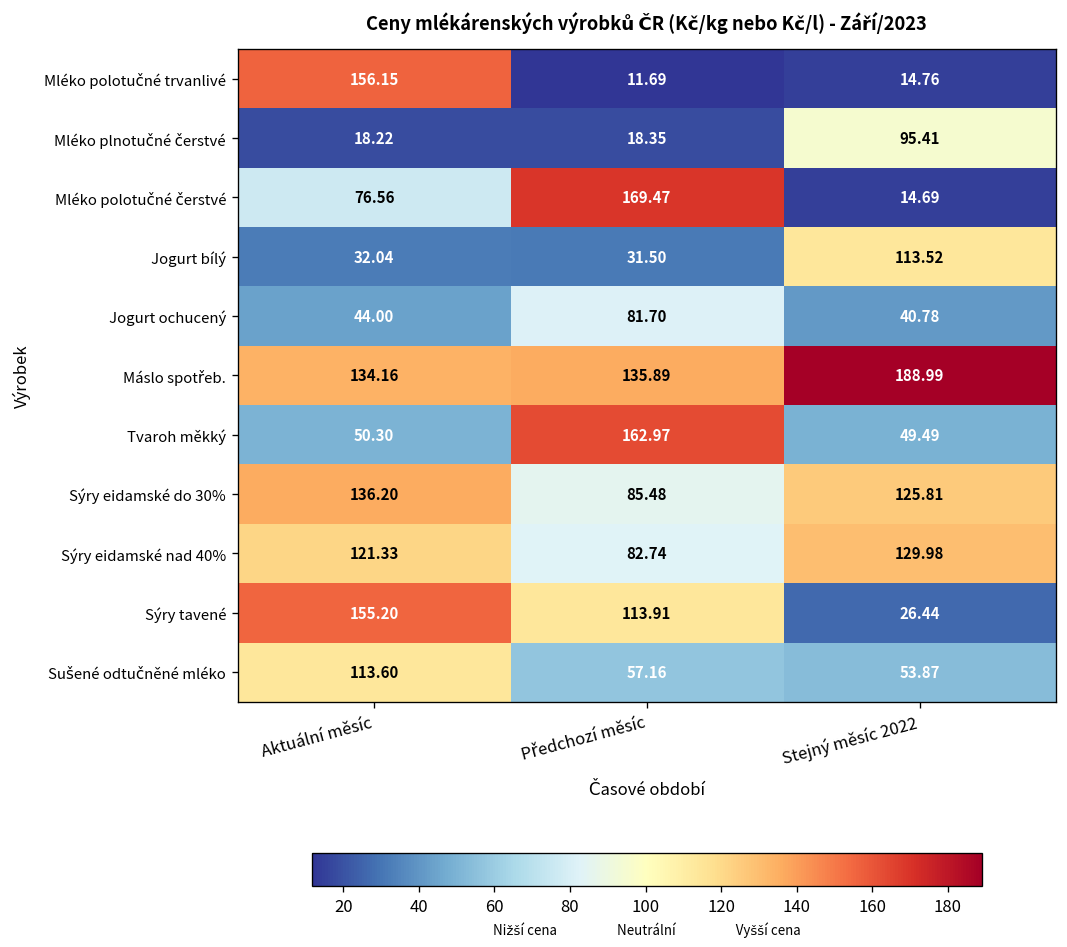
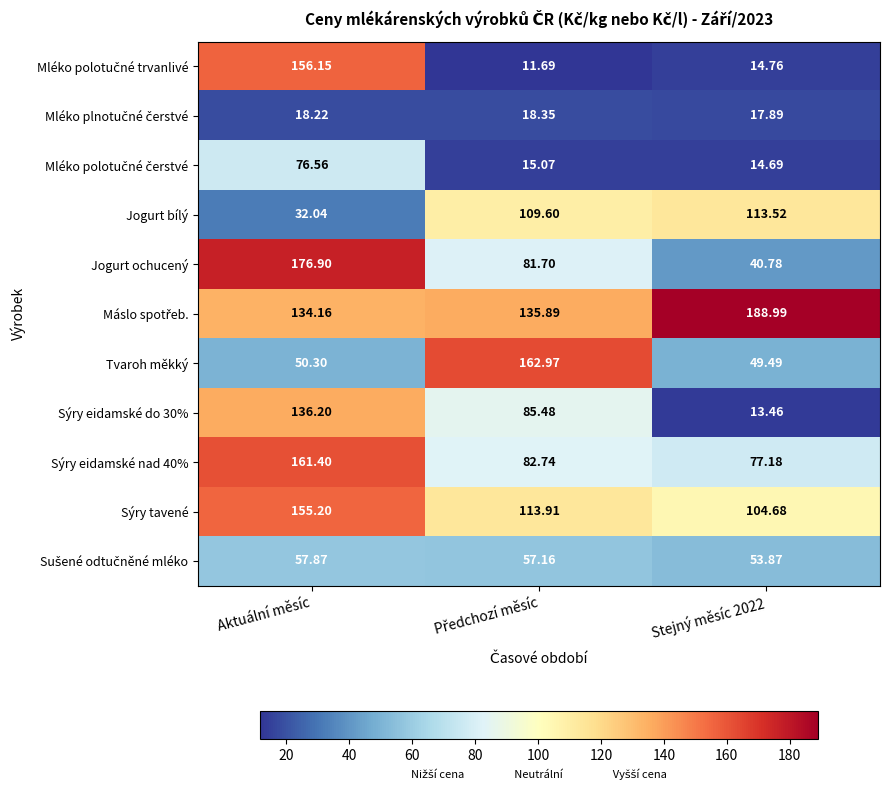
Mléko plnotučné čerstvé, Stejný měsíc 2022: 95.41 -> 17.89
Mléko polotučné čerstvé, Předchozí měsíc: 169.47 -> 15.07
Jogurt bílý, Předchozí měsíc: 31.50 -> 109.60
Jogurt ochucený, Aktuální měsíc: 44.00 -> 176.90
Sýry eidamské do 30%, Stejný měsíc 2022: 125.81 -> 13.46
Sýry eidamské nad 40%, Aktuální měsíc: 121.33 -> 161.40
Sýry eidamské nad 40%, Stejný měsíc 2022: 129.98 -> 77.18
Sýry tavené, Stejný měsíc 2022: 26.44 -> 104.68
Sušené odtučněné mléko, Aktuální měsíc: 113.60 -> 57.87
